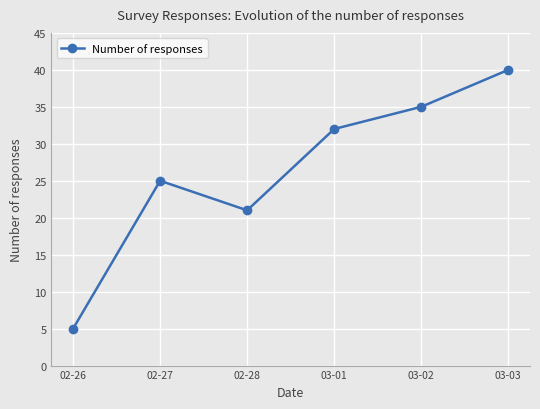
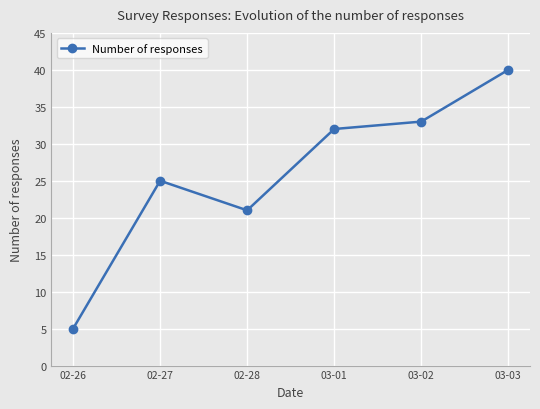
03-02: 35 -> 33
